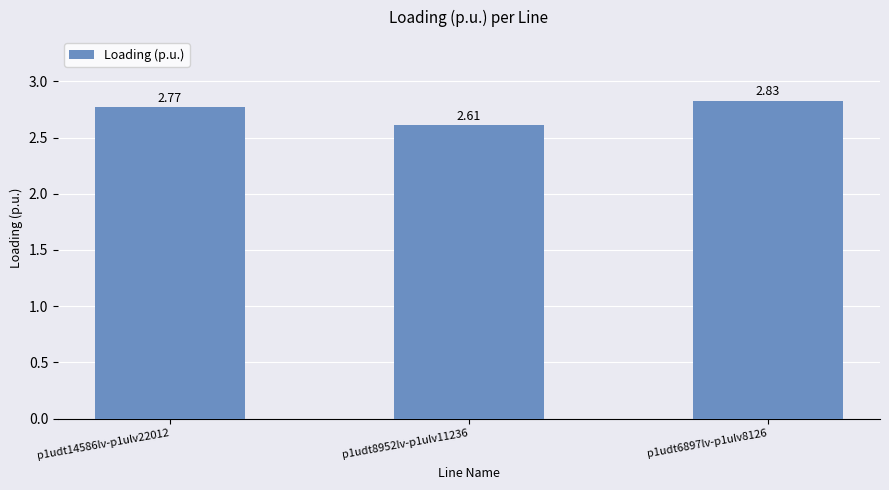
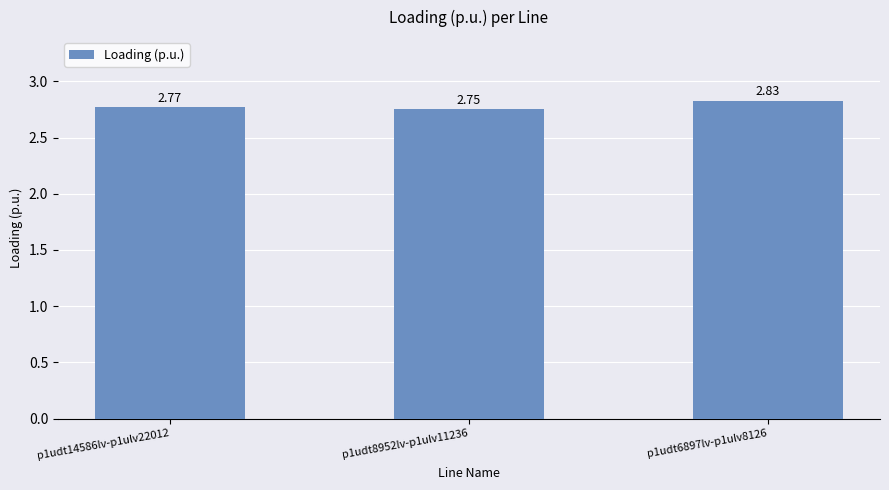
p1udt8952lv-p1ulv11236: 2.61 -> 2.75
